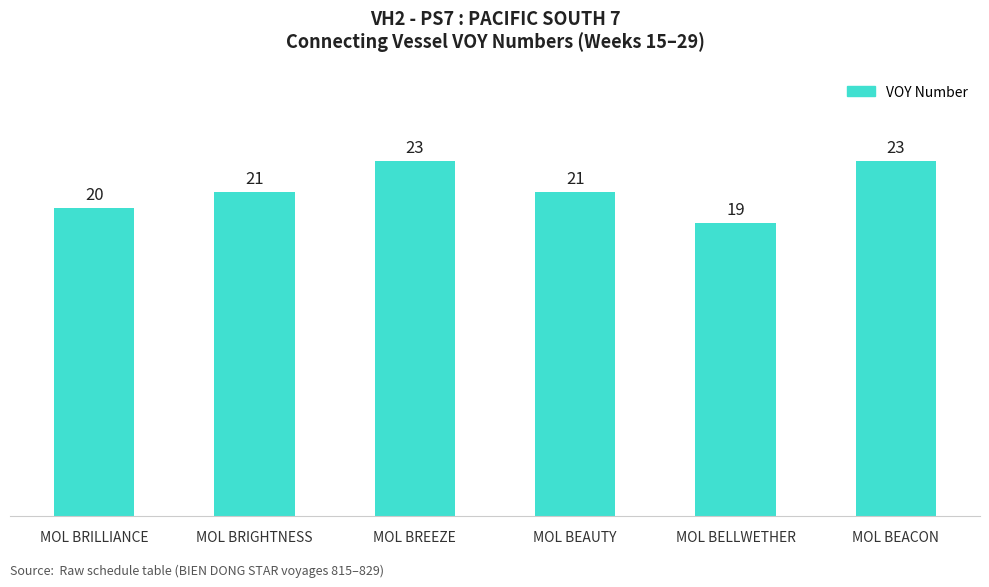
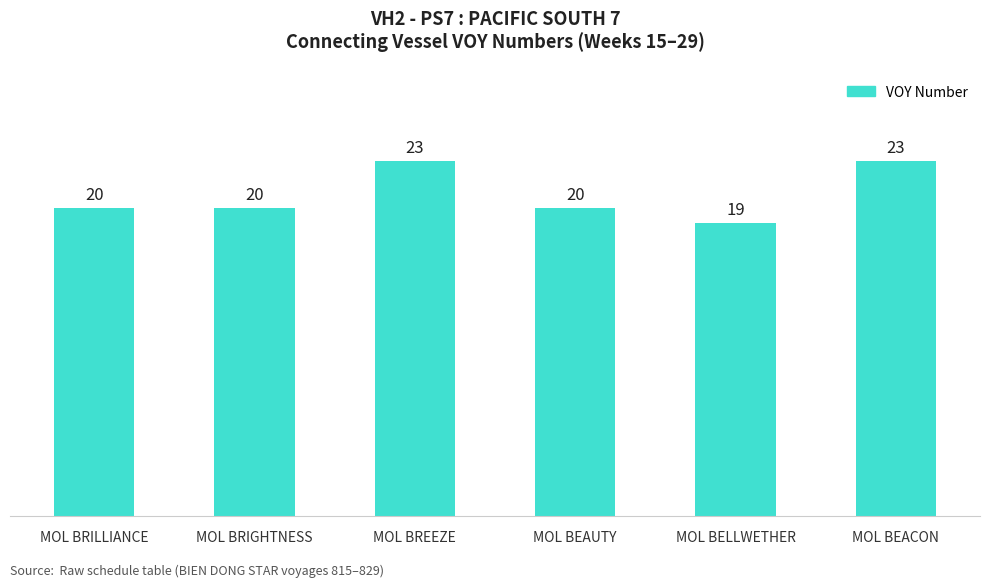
MOL BRIGHTNESS: 21 -> 20
MOL BEAUTY: 21 -> 20
